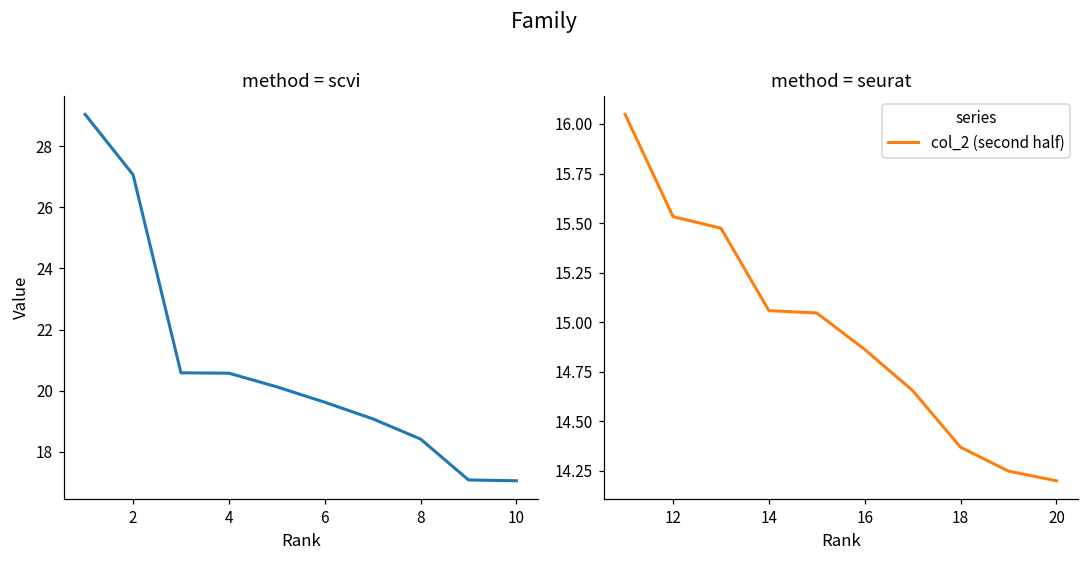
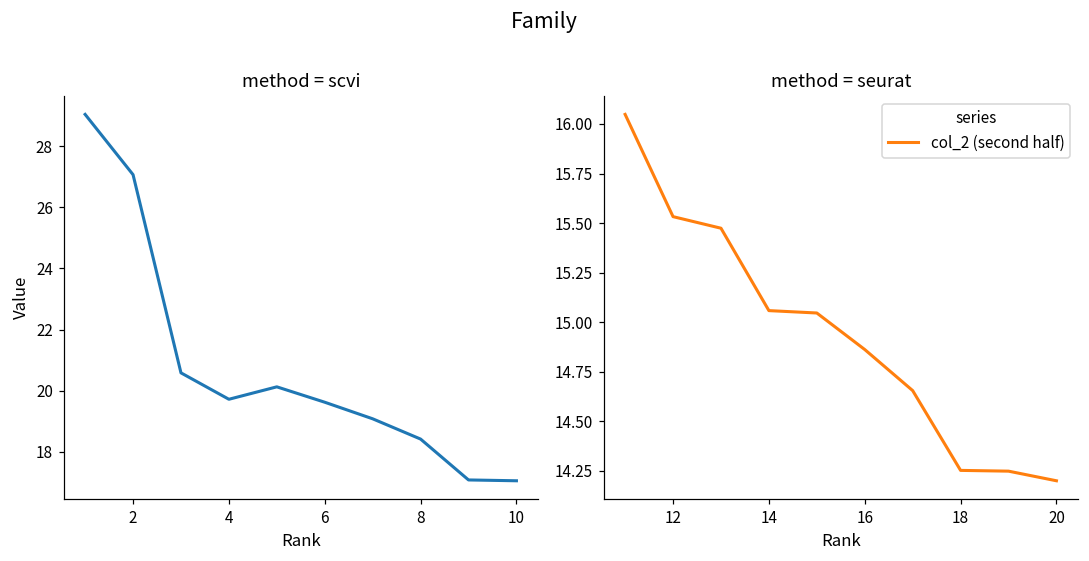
method = scvi, 4: 20.6 -> 19.7
method = seurat, 18: 14.37 -> 14.25
